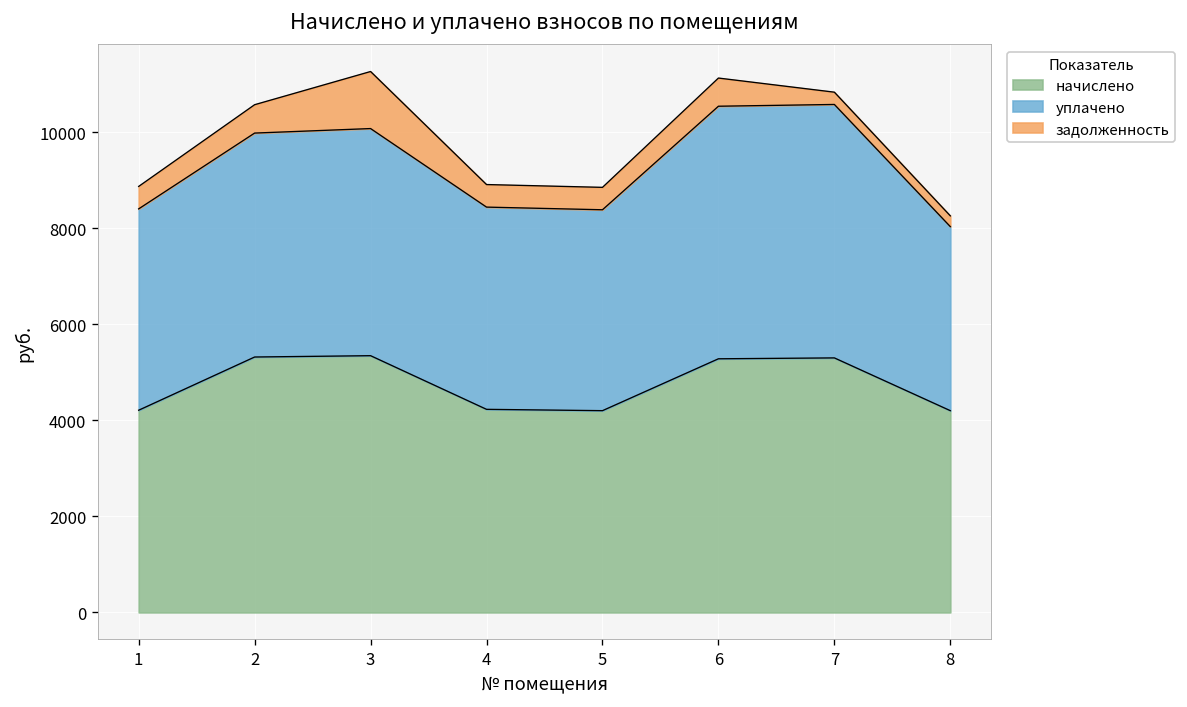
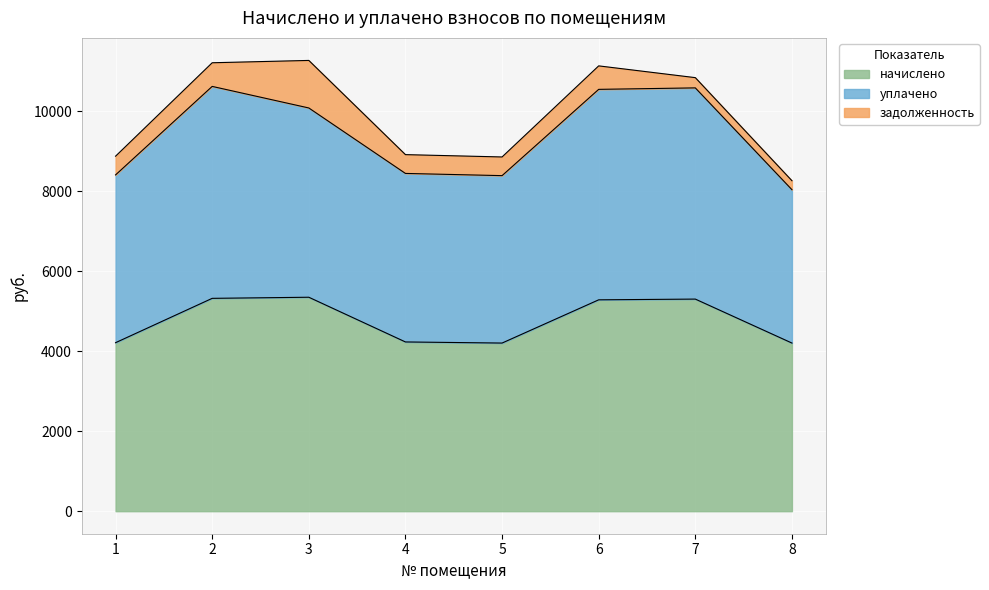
уплачено, 2: 4700 -> 5300
